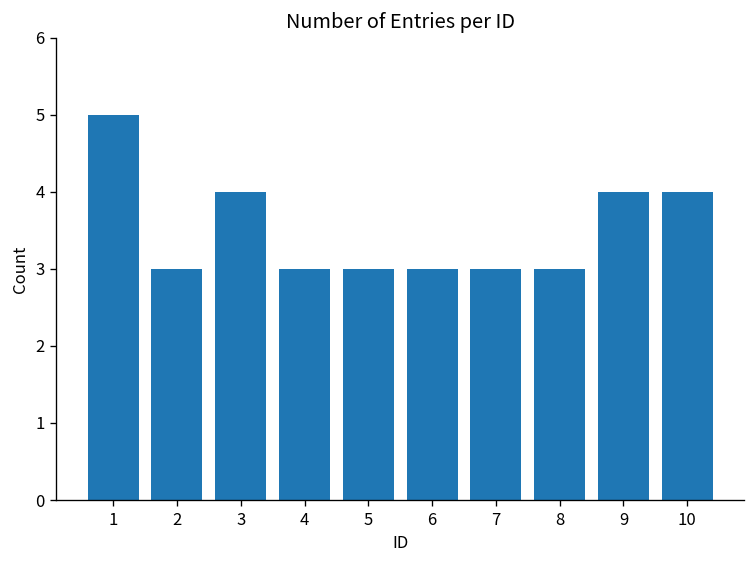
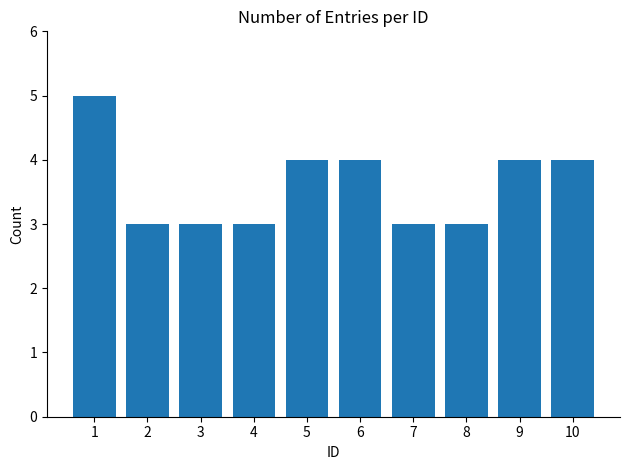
3: 4 -> 3
5: 3 -> 4
6: 3 -> 4
